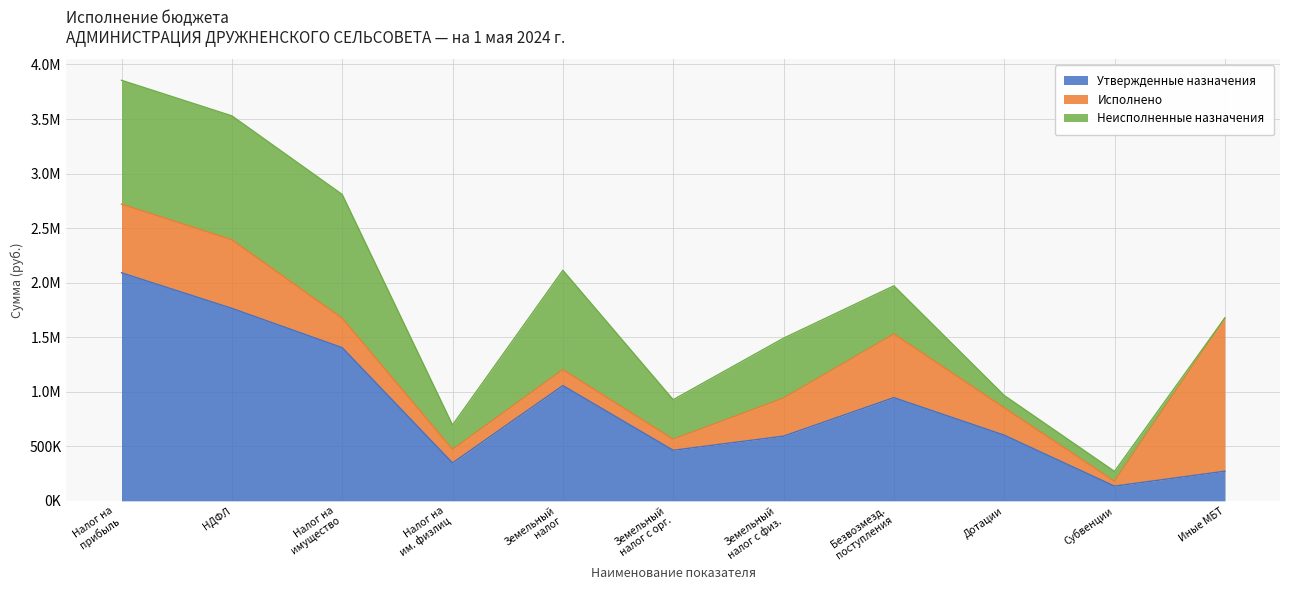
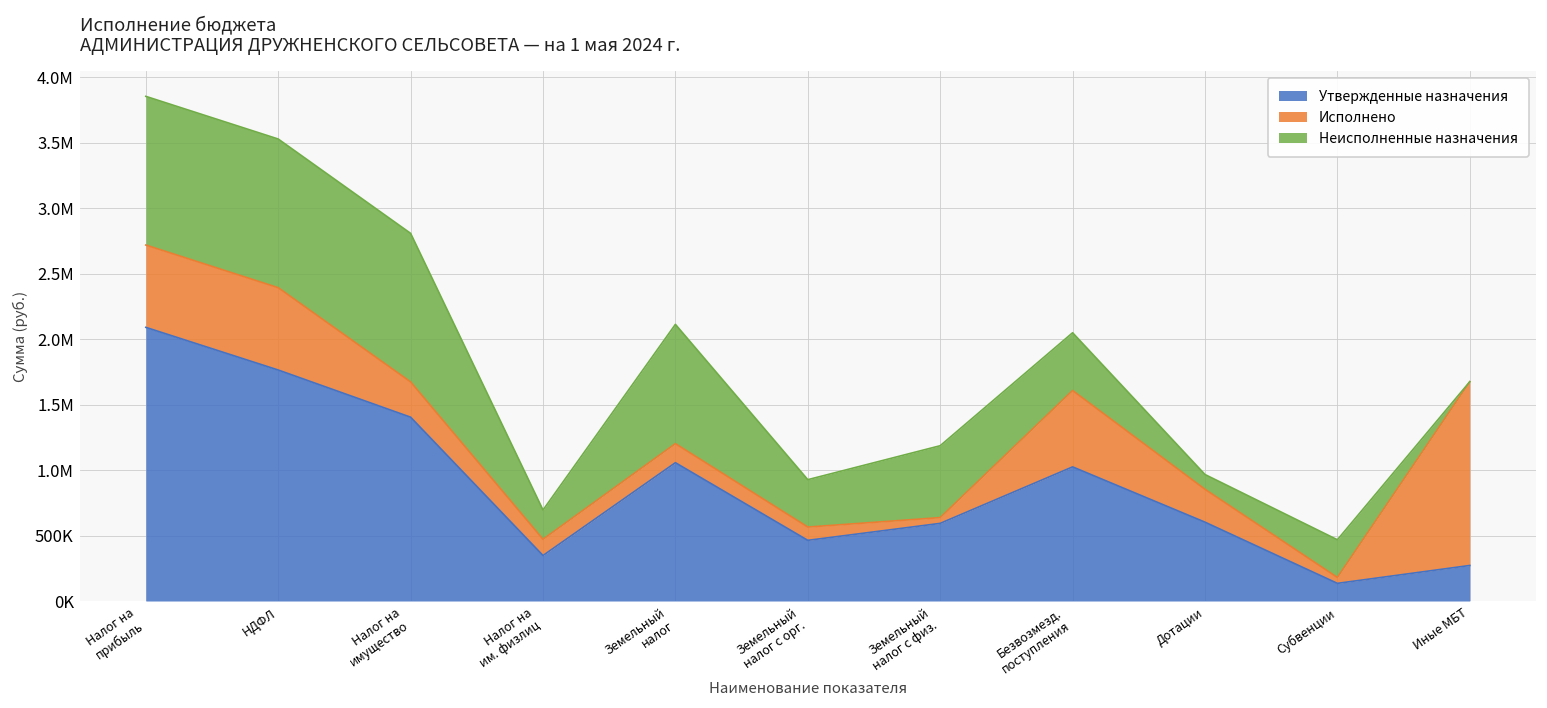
Исполнено, Земельный налог с физ.: 350000 -> 40000
Утвержденные назначения, Безвозмезд. поступления: 950000 -> 1020000
Неисполненные назначения, Субвенции: 90000 -> 290000
